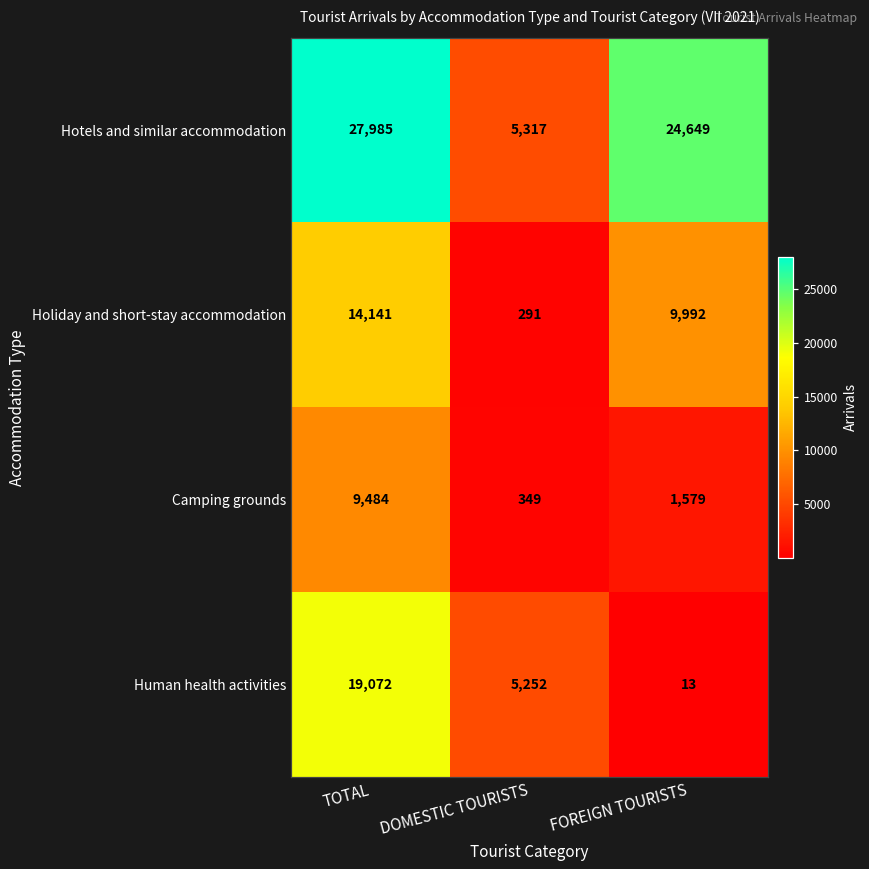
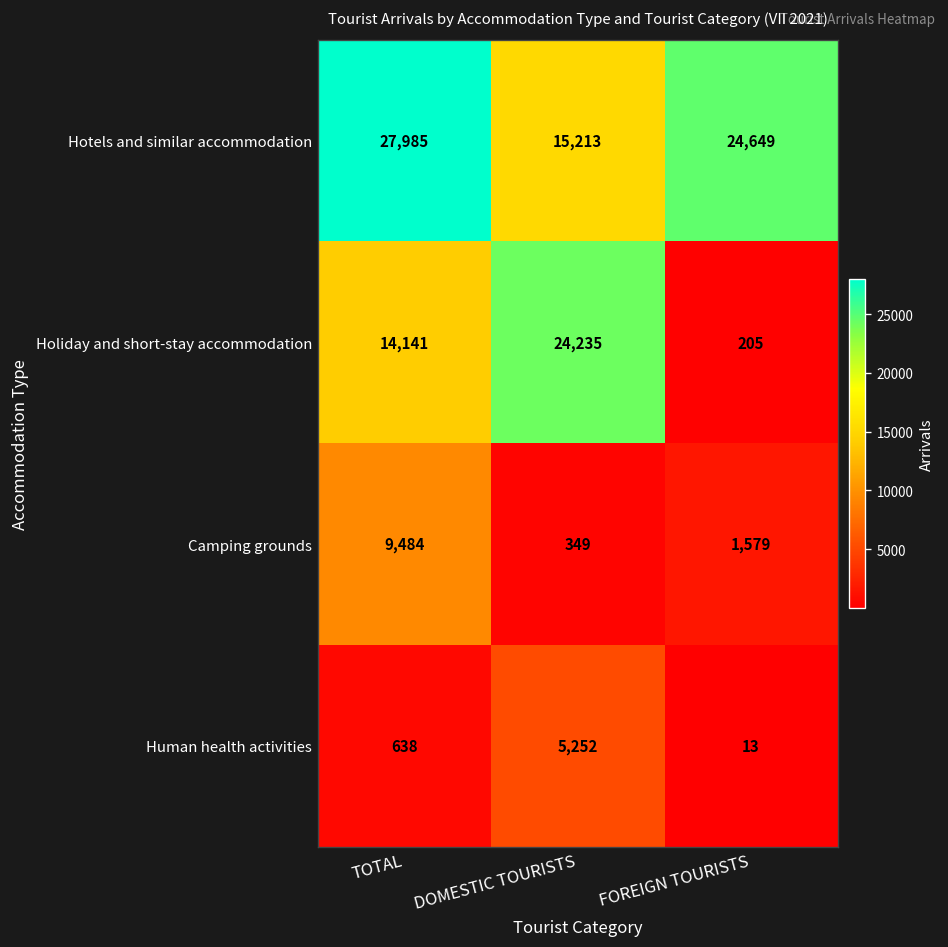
Hotels and similar accommodation, DOMESTIC TOURISTS: 5,317 -> 15,213
Holiday and short-stay accommodation, DOMESTIC TOURISTS: 291 -> 24,235
Holiday and short-stay accommodation, FOREIGN TOURISTS: 9,992 -> 205
Human health activities, TOTAL: 19,072 -> 638
